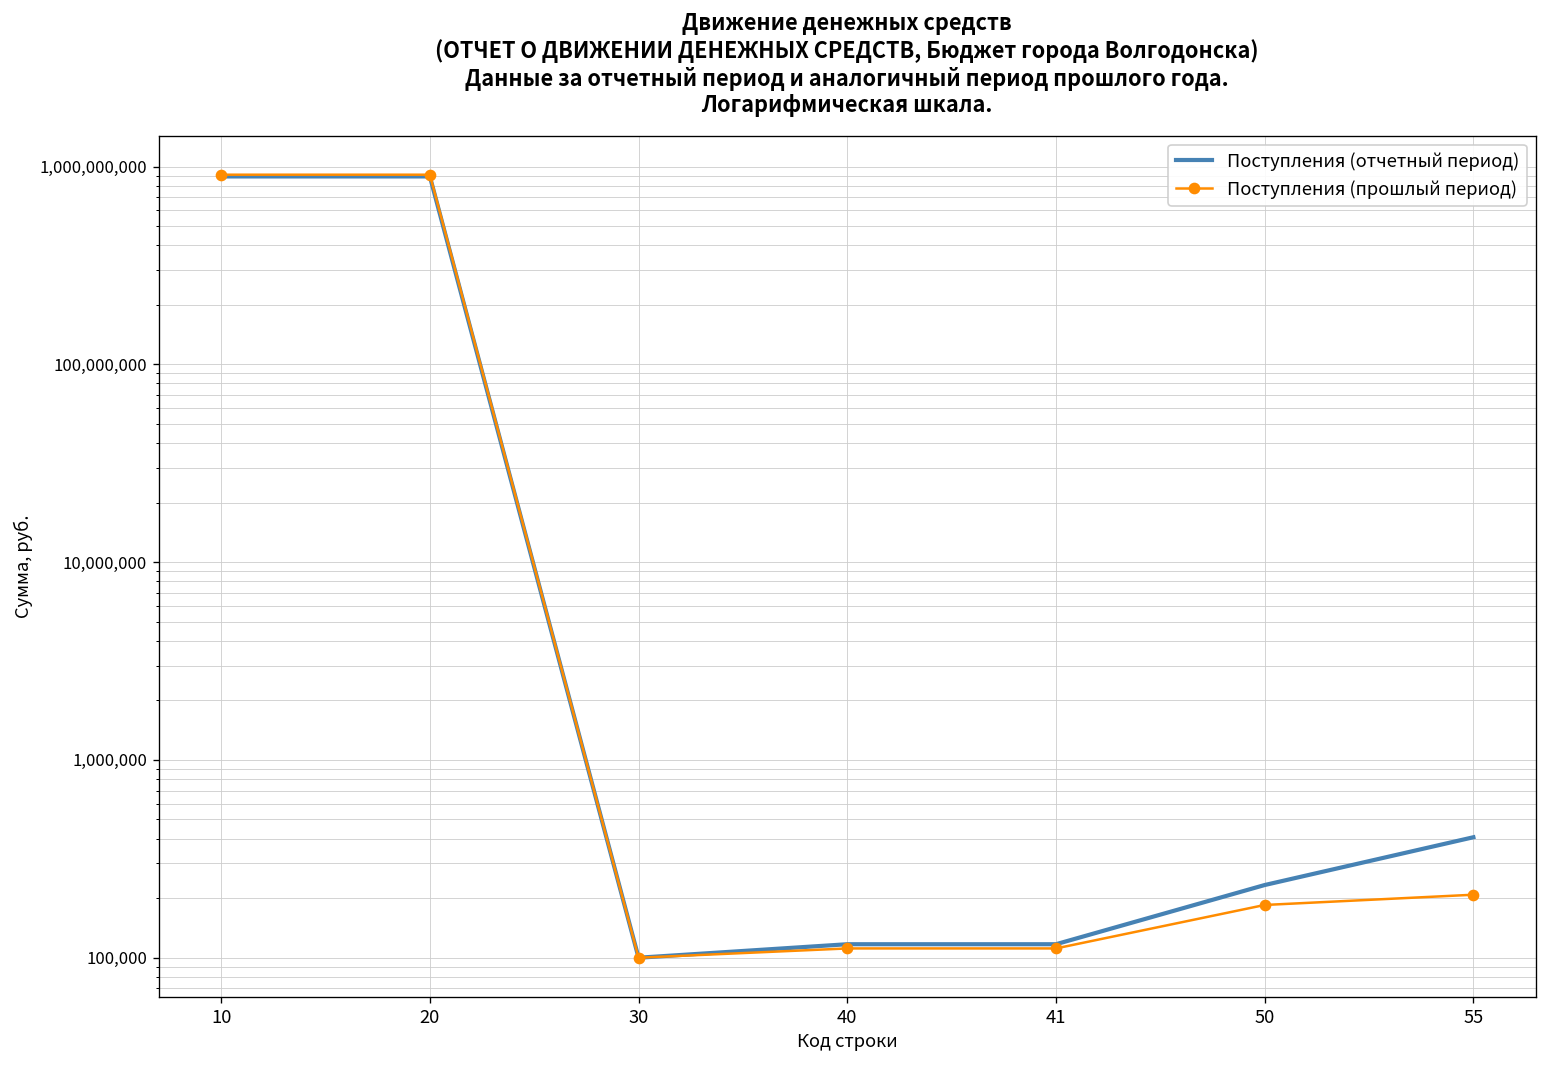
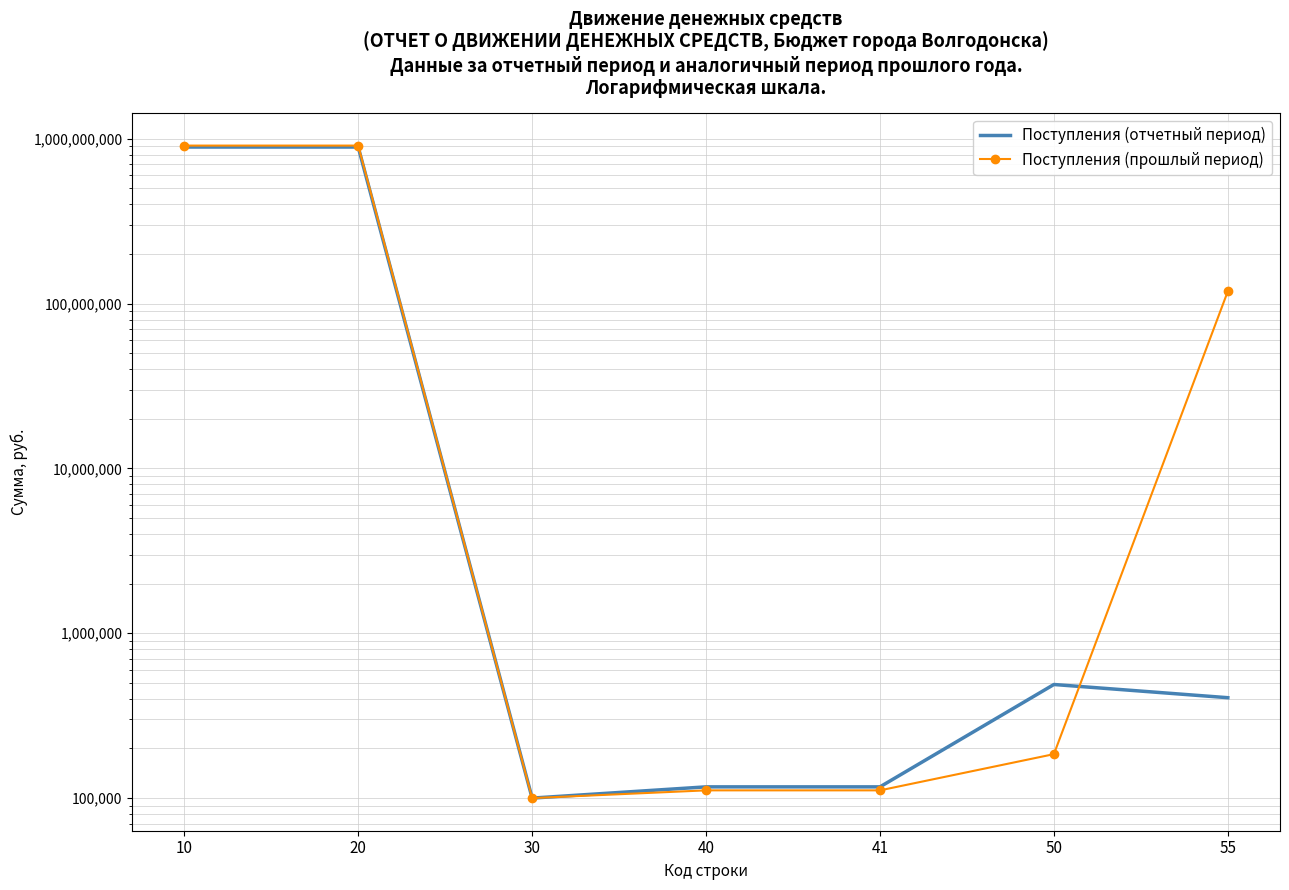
Поступления (отчетный период), 50: 230,000 -> 490,000
Поступления (прошлый период), 55: 210,000 -> 120,000,000
